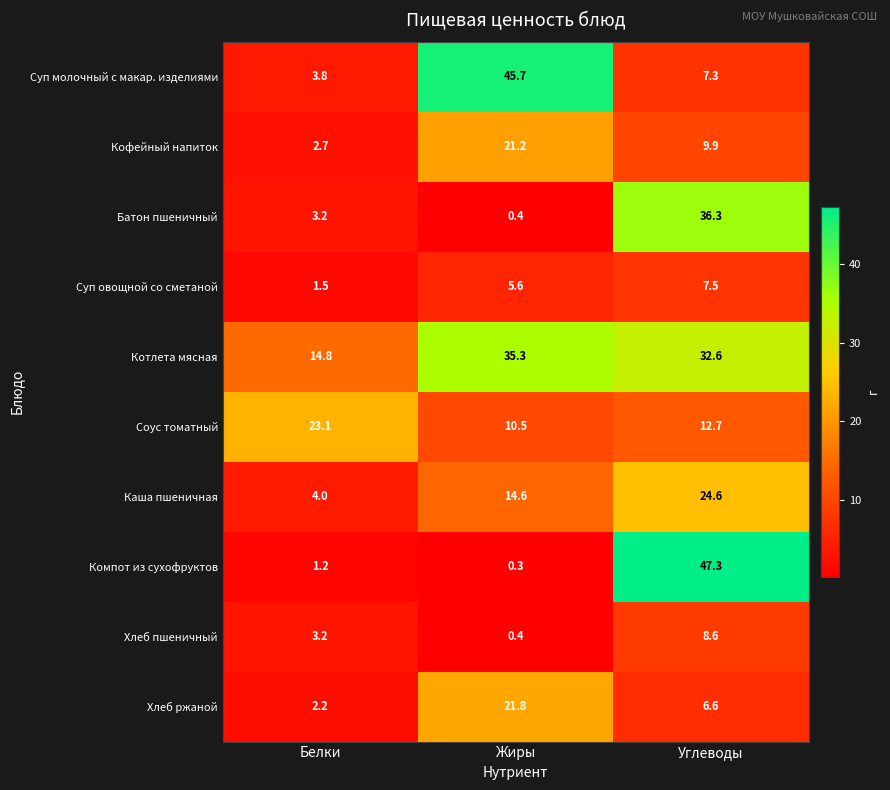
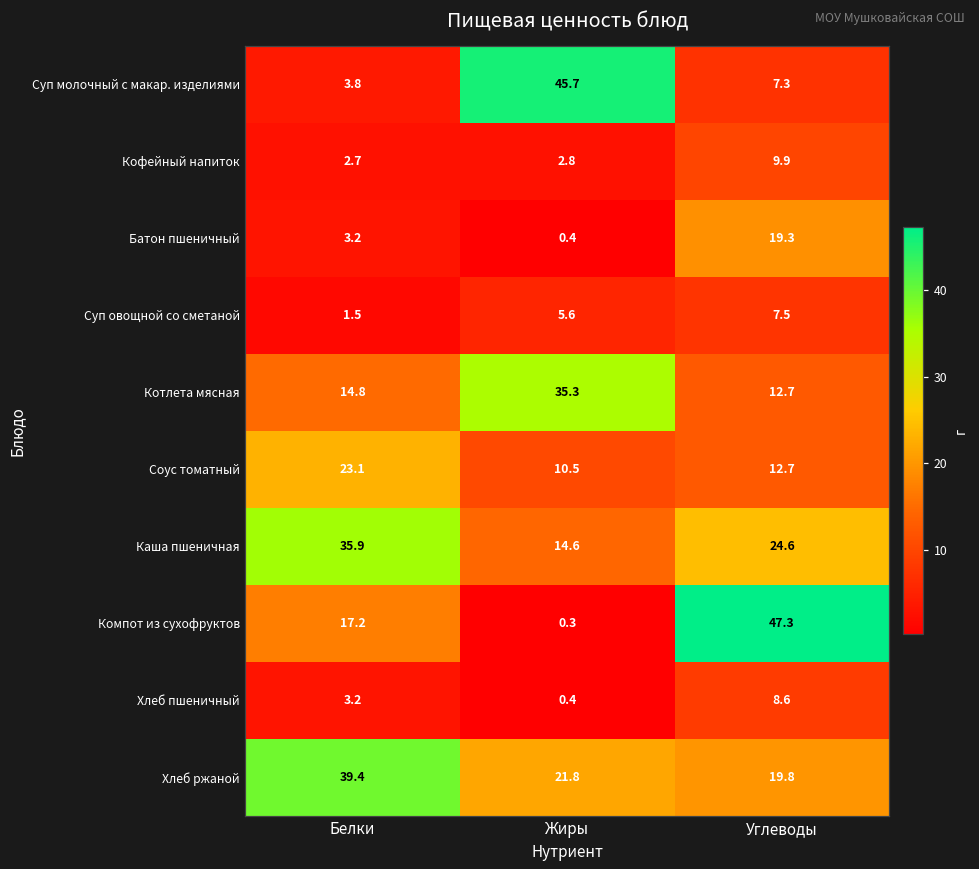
Кофейный напиток, Жиры: 21.2 -> 2.8
Батон пшеничный, Углеводы: 36.3 -> 19.3
Котлета мясная, Углеводы: 32.6 -> 12.7
Каша пшеничная, Белки: 4.0 -> 35.9
Компот из сухофруктов, Белки: 1.2 -> 17.2
Хлеб ржаной, Белки: 2.2 -> 39.4
Хлеб ржаной, Углеводы: 6.6 -> 19.8
